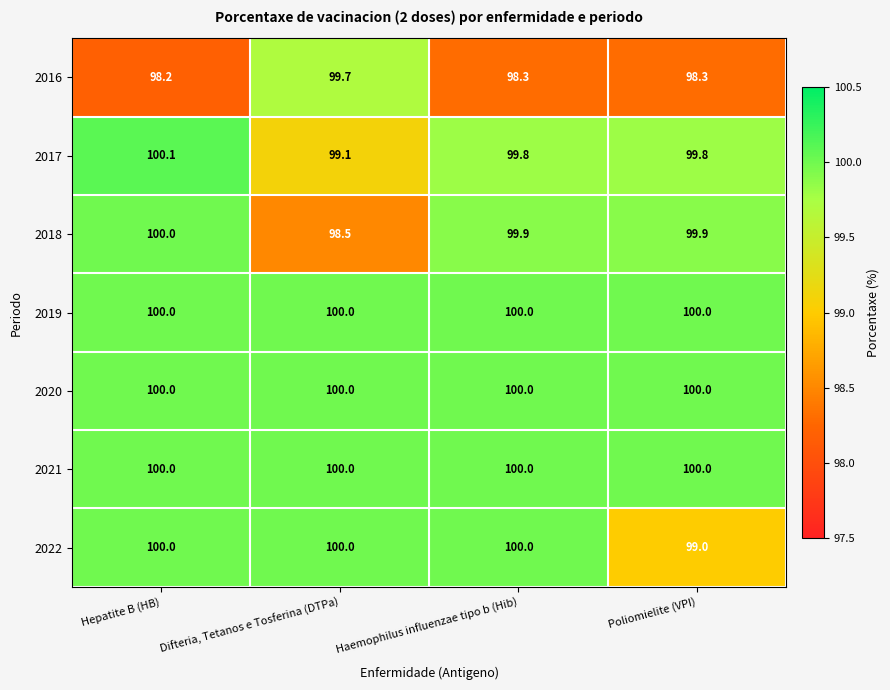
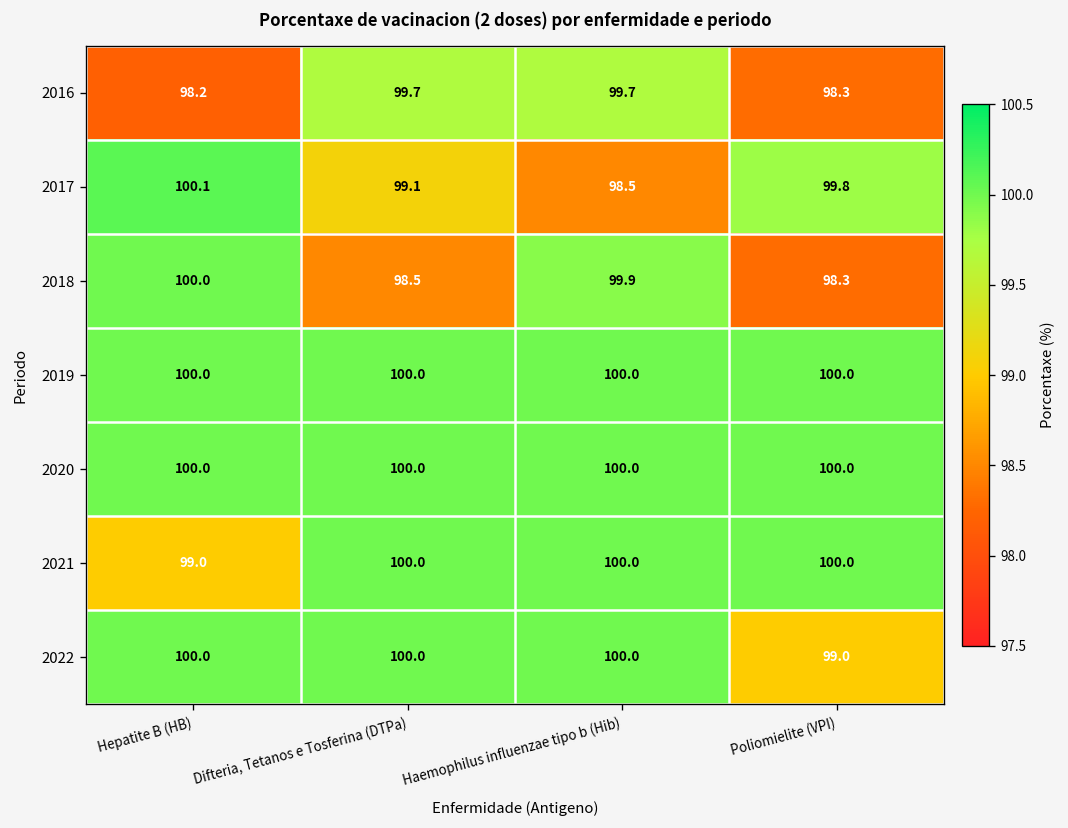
2016, Haemophilus influenzae tipo b (Hib): 98.3 -> 99.7
2017, Haemophilus influenzae tipo b (Hib): 99.8 -> 98.5
2018, Poliomielite (VPI): 99.9 -> 98.3
2021, Hepatite B (HB): 100.0 -> 99.0
